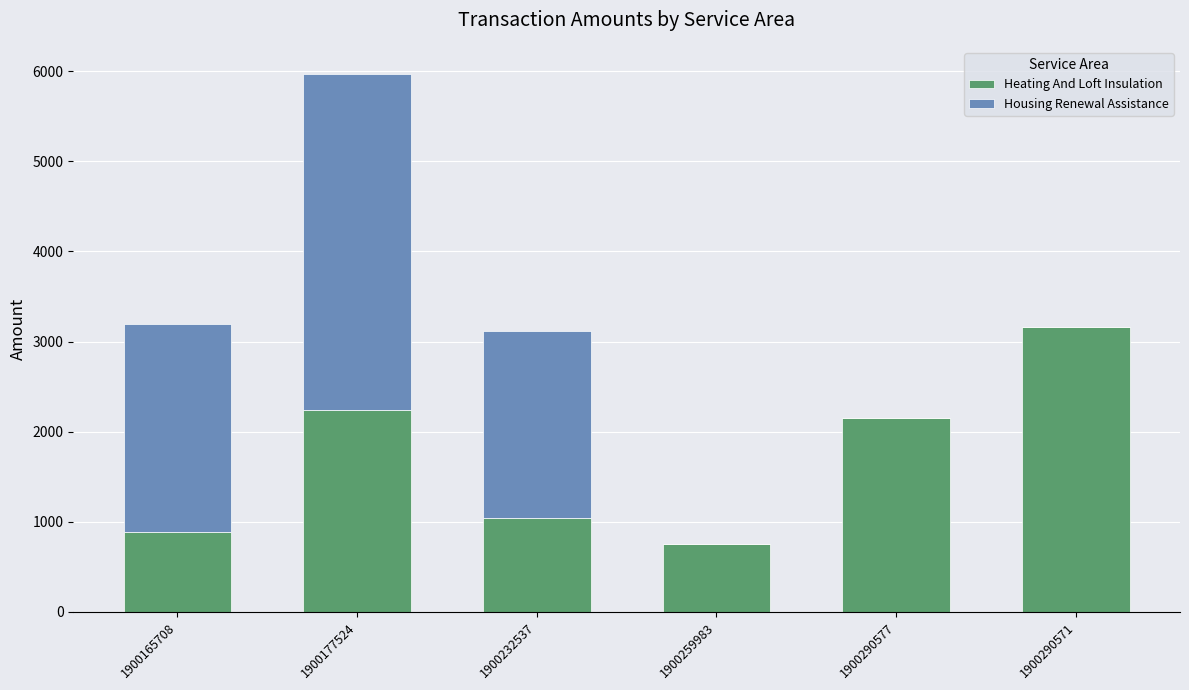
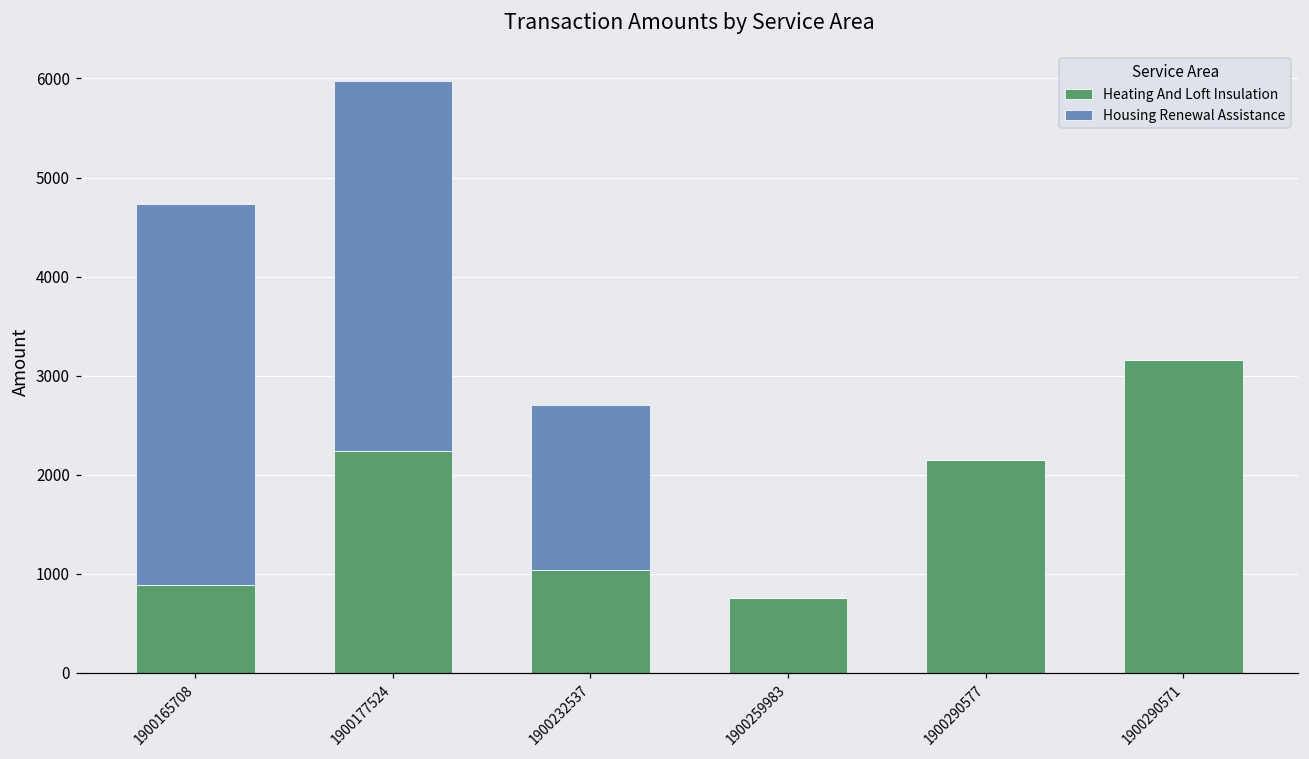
Housing Renewal Assistance, 1900165708: 2300 -> 3900
Housing Renewal Assistance, 1900232537: 2100 -> 1700
